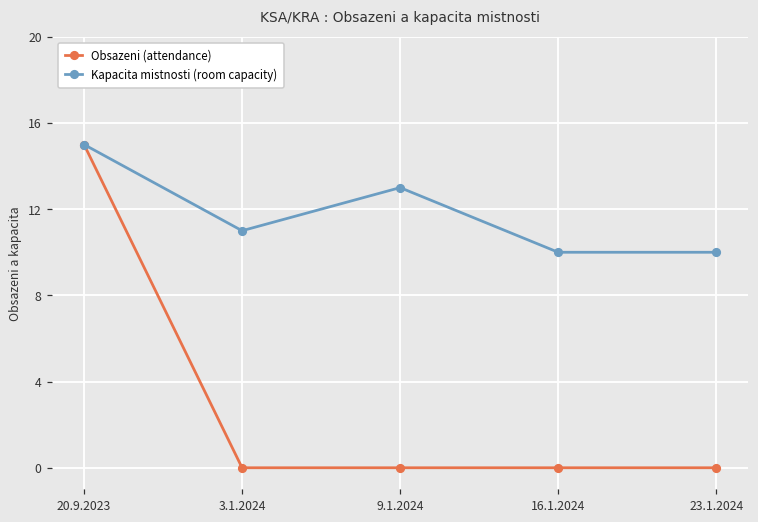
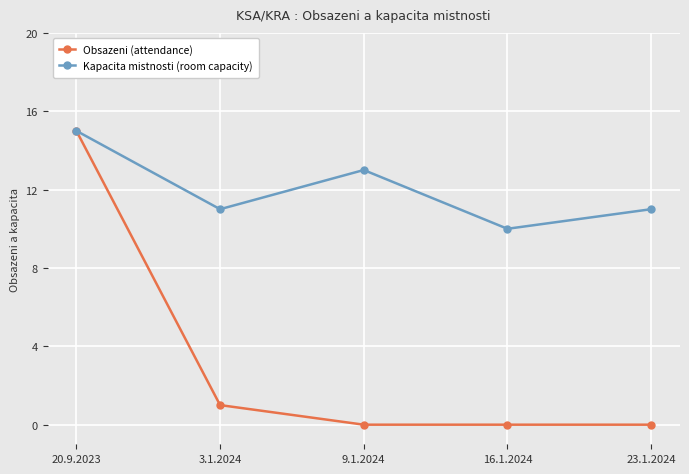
Obsazeni (attendance), 3.1.2024: 0 -> 1
Kapacita mistnosti (room capacity), 23.1.2024: 10 -> 11
